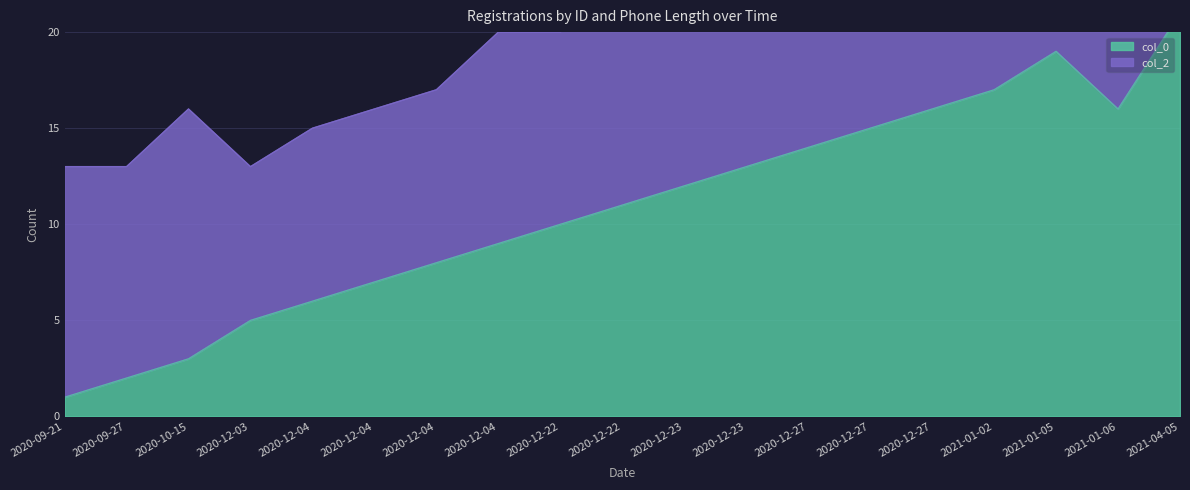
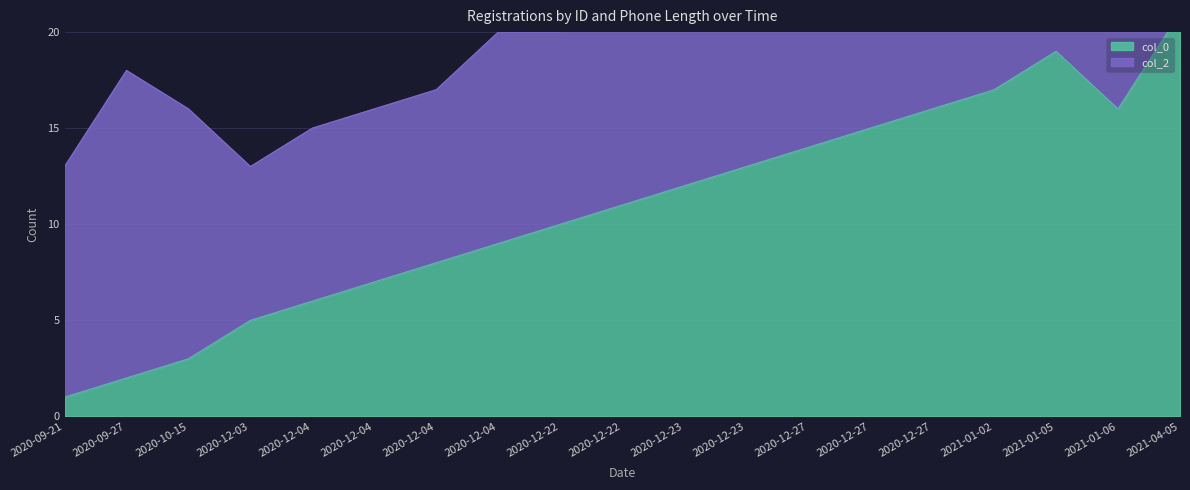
col_2, 2020-09-27: 11 -> 16
